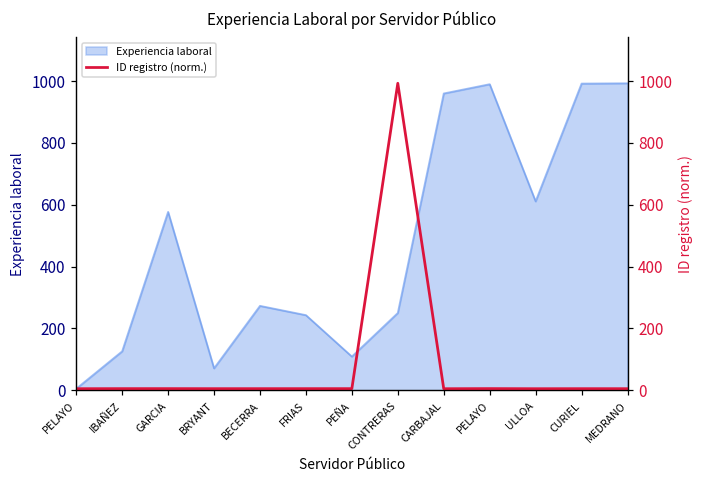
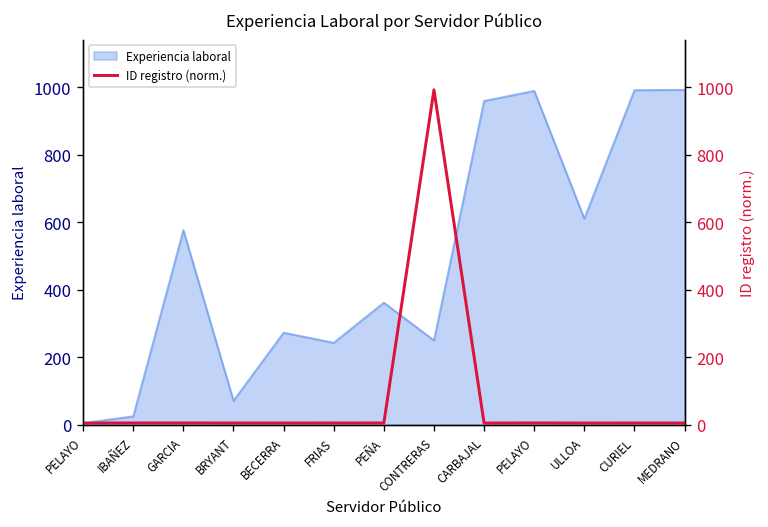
Experiencia laboral, IBAÑEZ: 130 -> 30
Experiencia laboral, PEÑA: 110 -> 360
